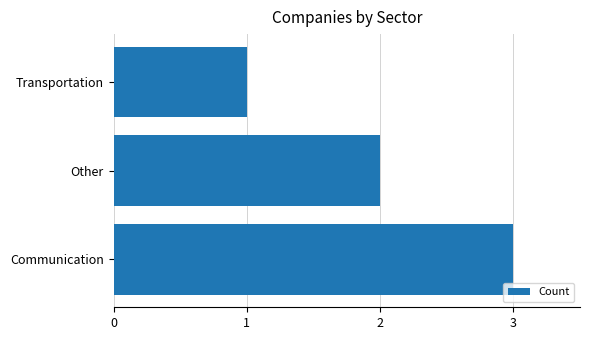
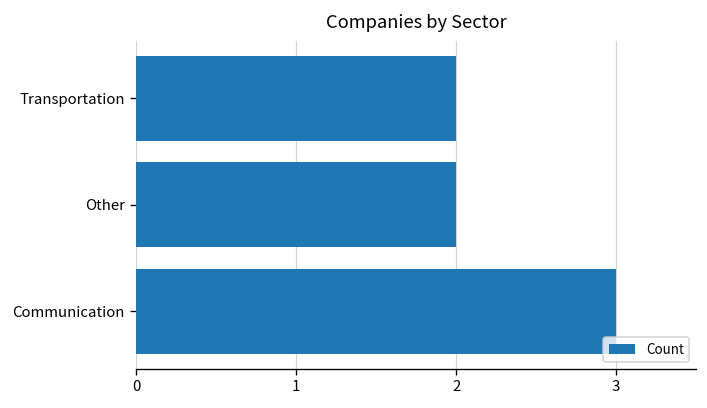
Transportation: 1 -> 2
